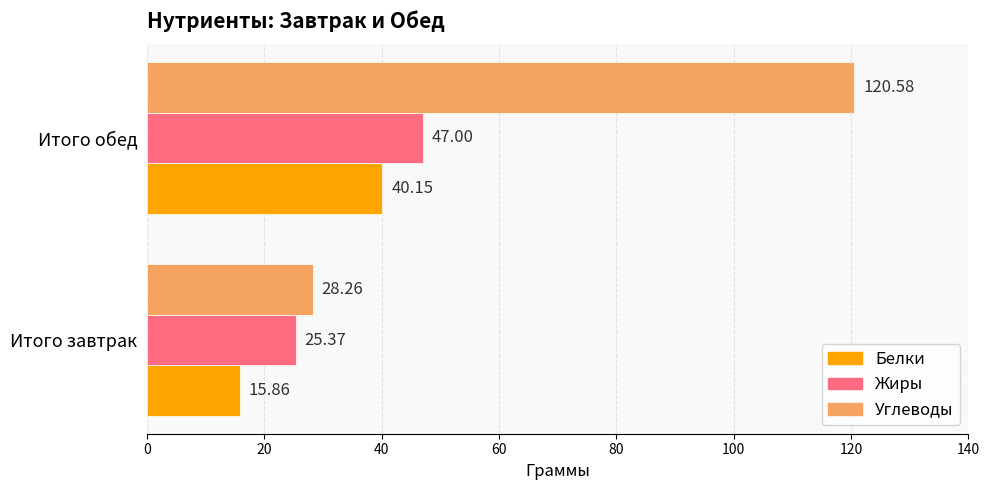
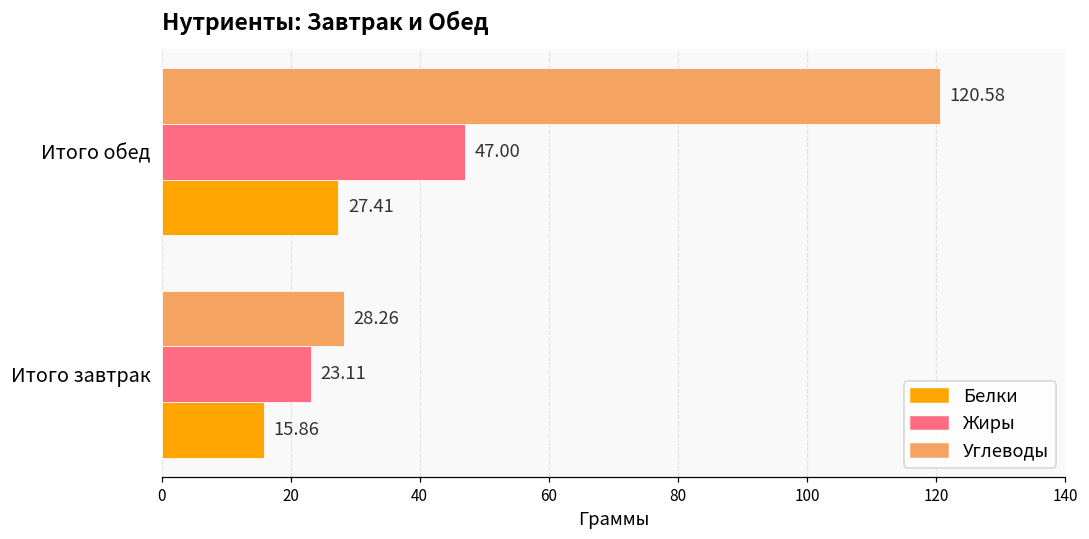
Белки, Итого обед: 40.15 -> 27.41
Жиры, Итого завтрак: 25.37 -> 23.11
